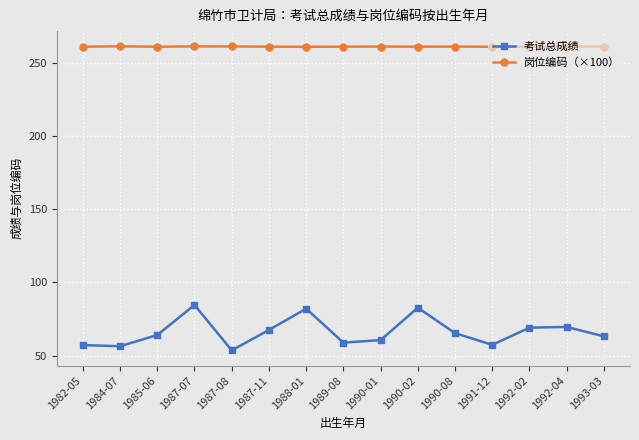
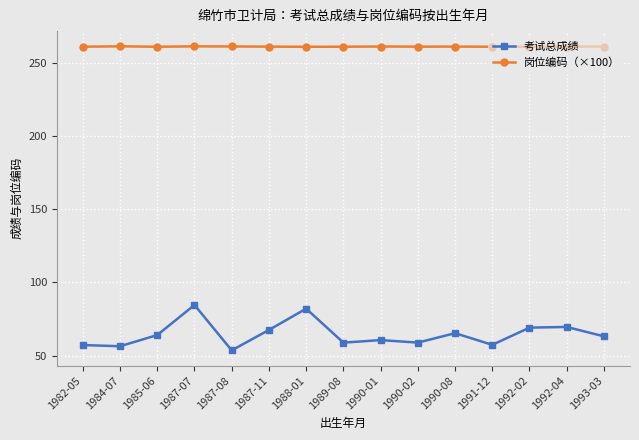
考试总成绩, 1990-02: 83 -> 59
